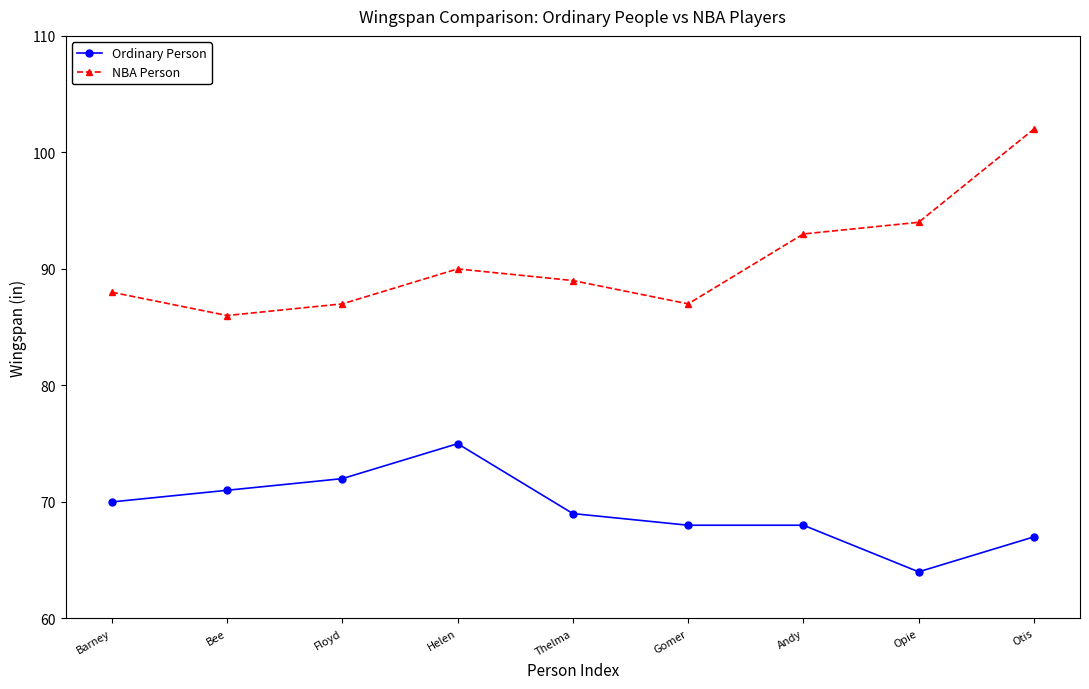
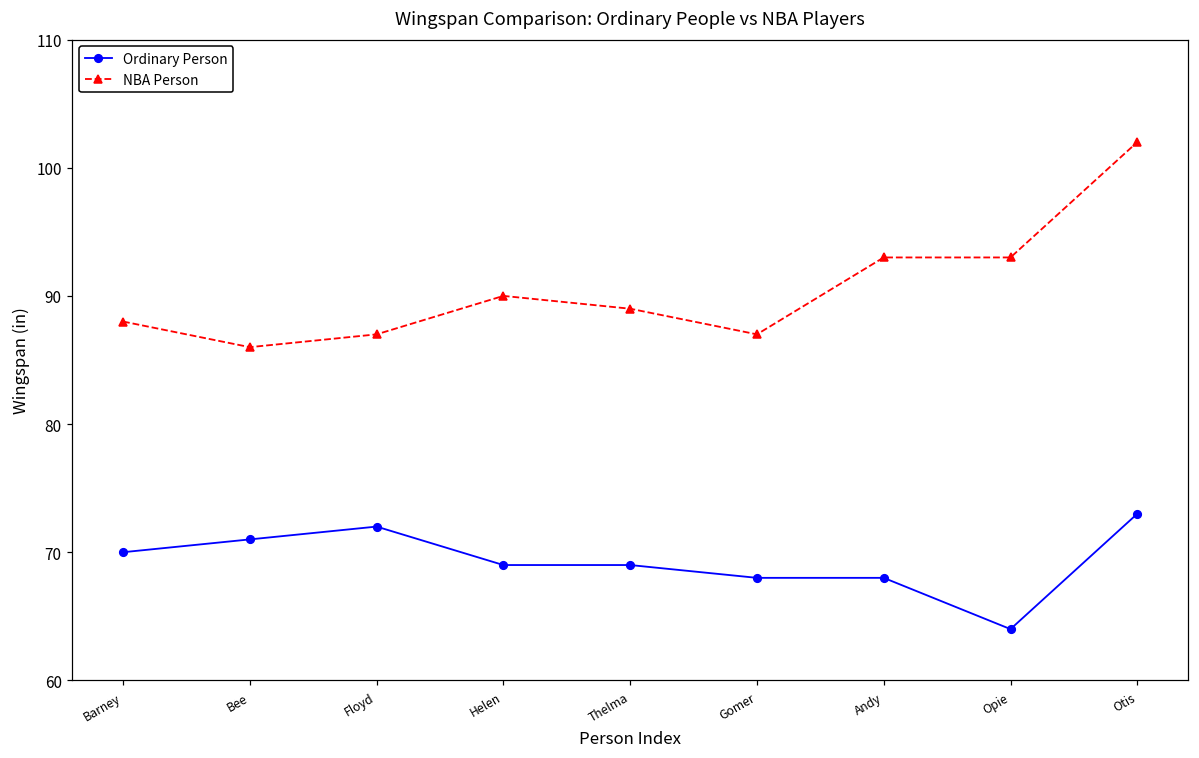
Ordinary Person, Helen: 75 -> 69
NBA Person, Opie: 94 -> 93
Ordinary Person, Otis: 67 -> 73
